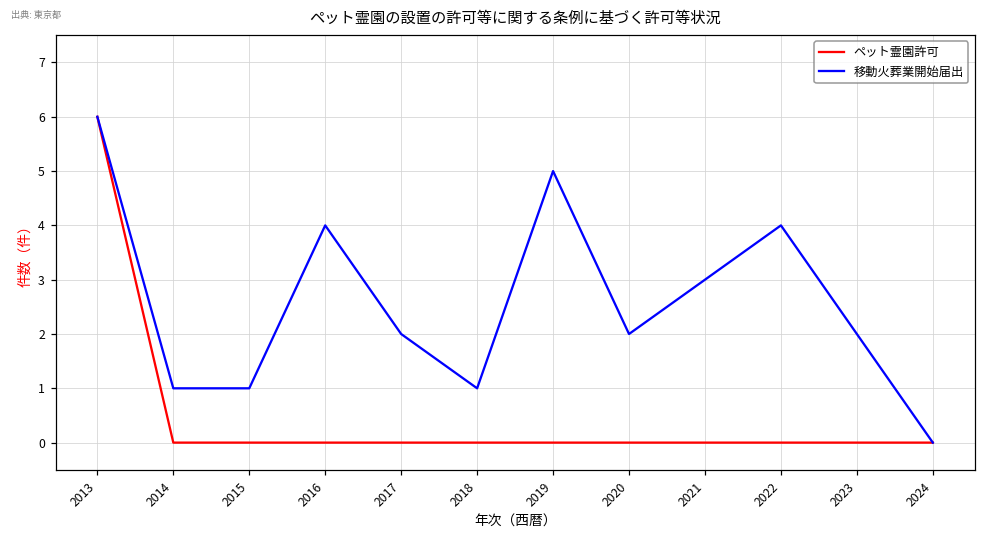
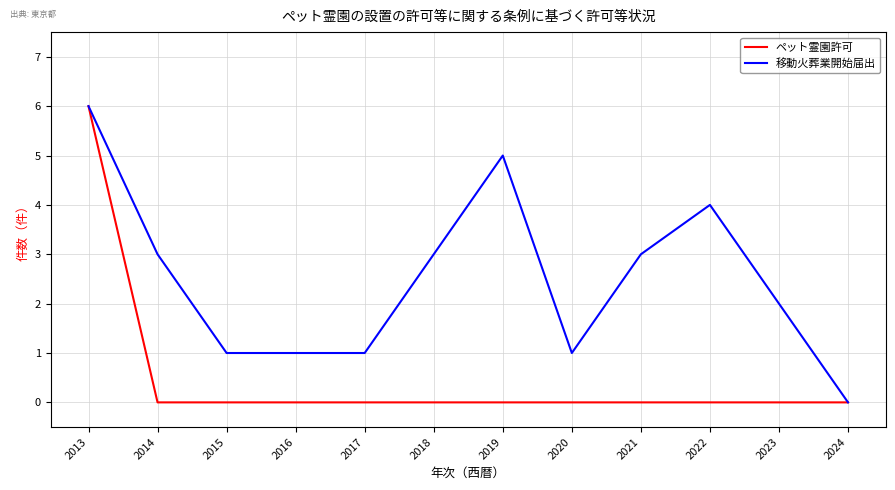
移動火葬業開始届出, 2014: 1 -> 3
移動火葬業開始届出, 2016: 4 -> 1
移動火葬業開始届出, 2017: 2 -> 1
移動火葬業開始届出, 2018: 1 -> 3
移動火葬業開始届出, 2020: 2 -> 1
